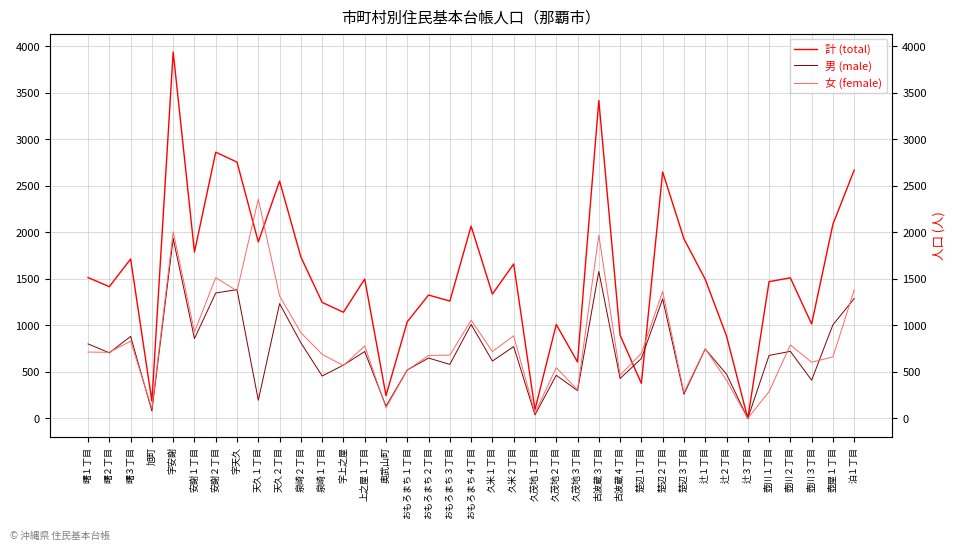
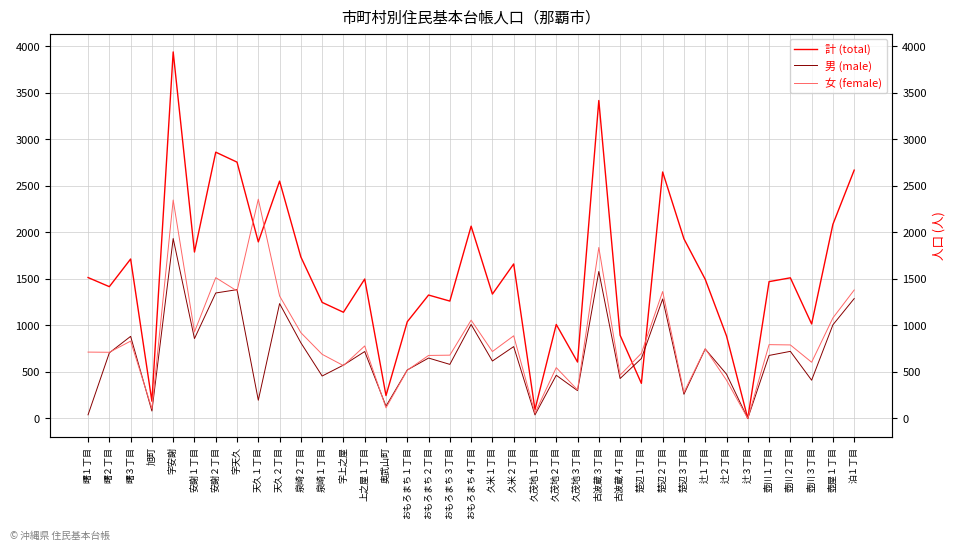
男 (male), 曙１丁目: 800 -> 0
女 (female), 字安謝: 2000 -> 2300
女 (female), 古波蔵３丁目: 2000 -> 1800
女 (female), 壺川１丁目: 300 -> 800
女 (female), 壺屋１丁目: 700 -> 1100
